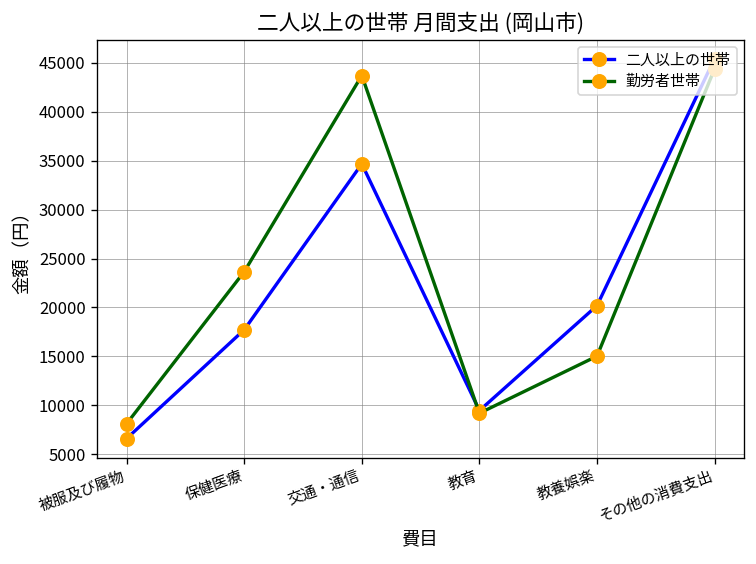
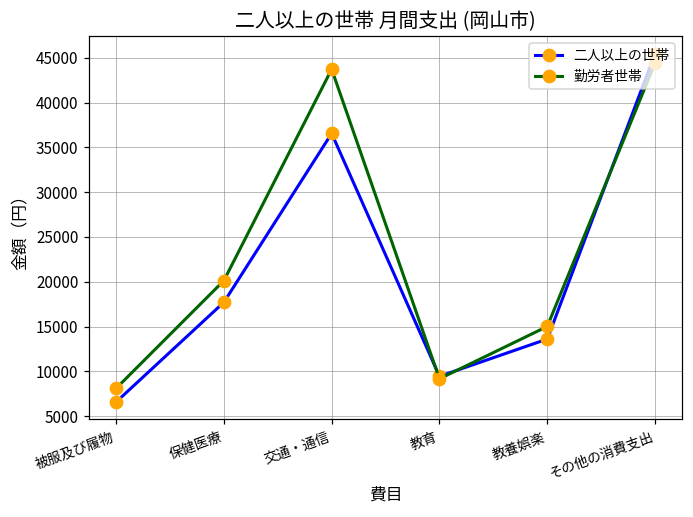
勤労者世帯, 保健医療: 24000 -> 20000
二人以上の世帯, 交通・通信: 35000 -> 37000
二人以上の世帯, 教養娯楽: 20000 -> 14000
